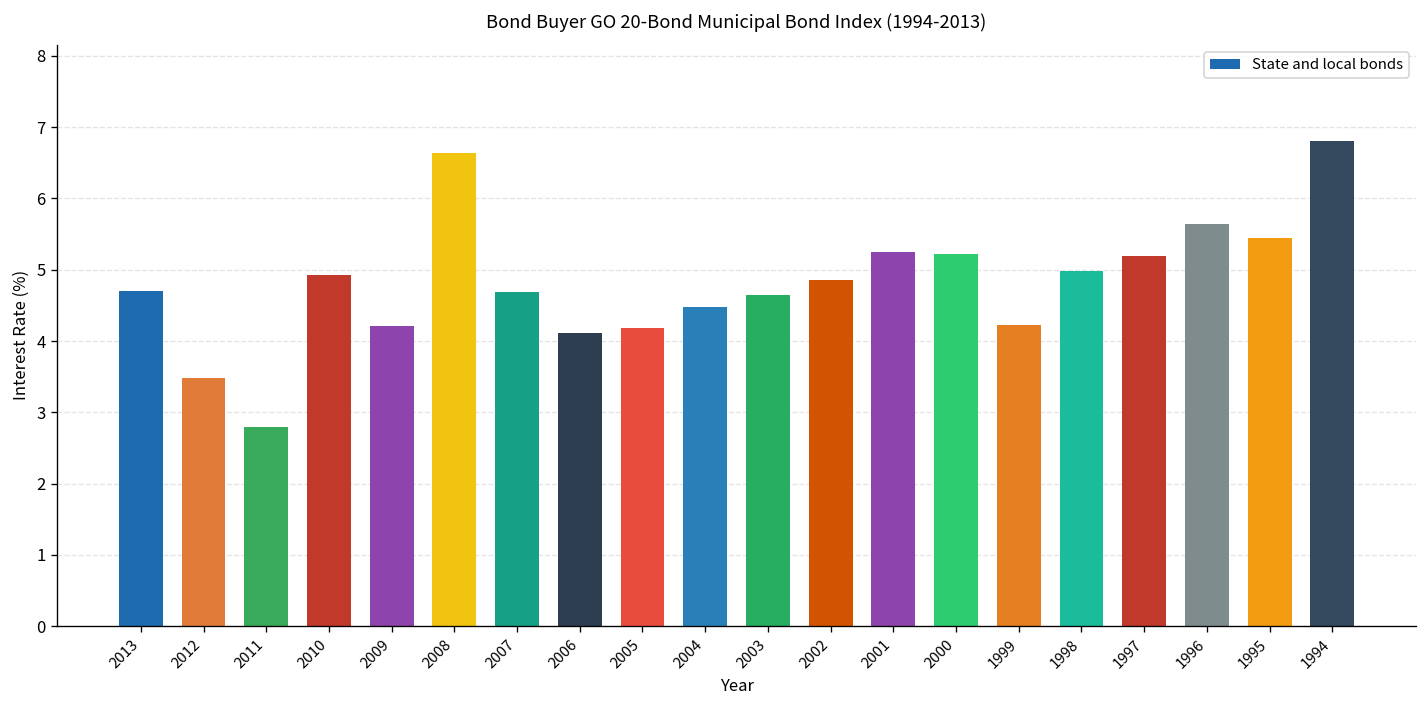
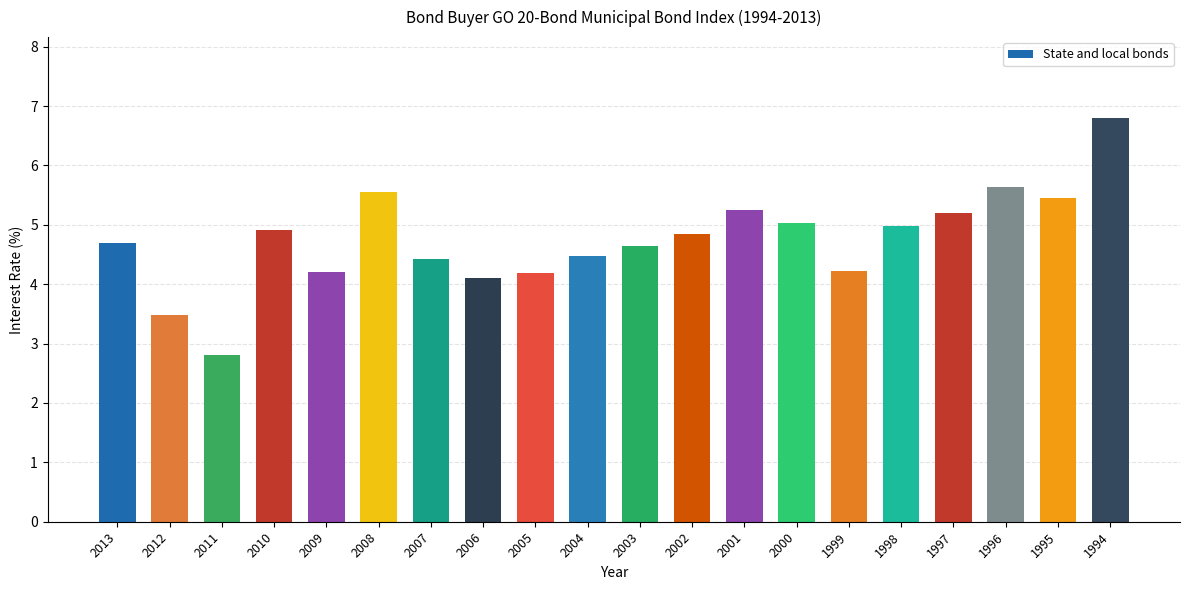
2008: 6.6 -> 5.6
2007: 4.7 -> 4.4
2000: 5.2 -> 5.0
